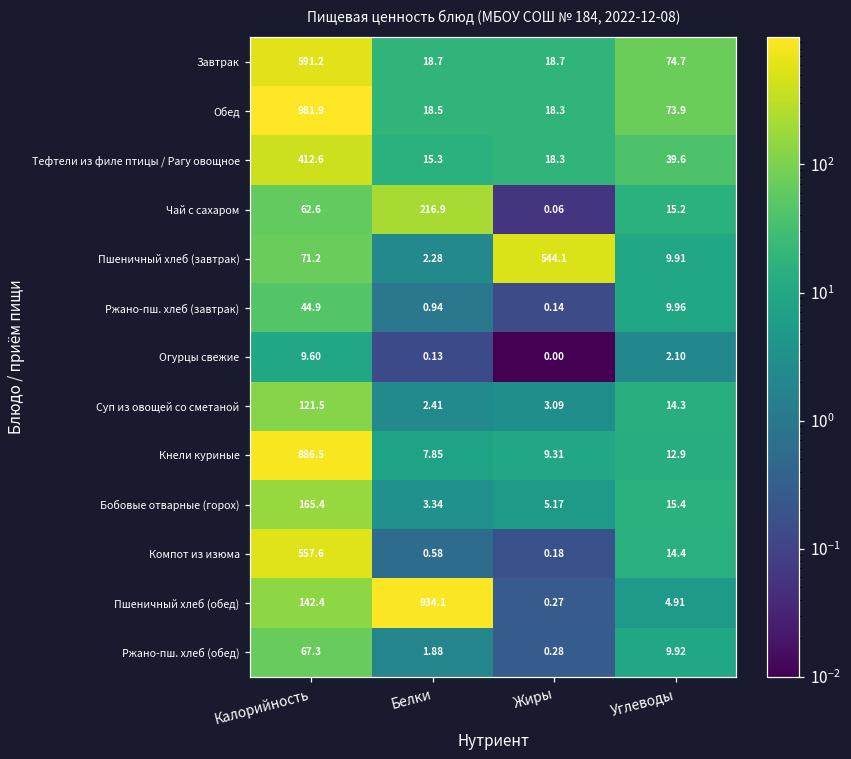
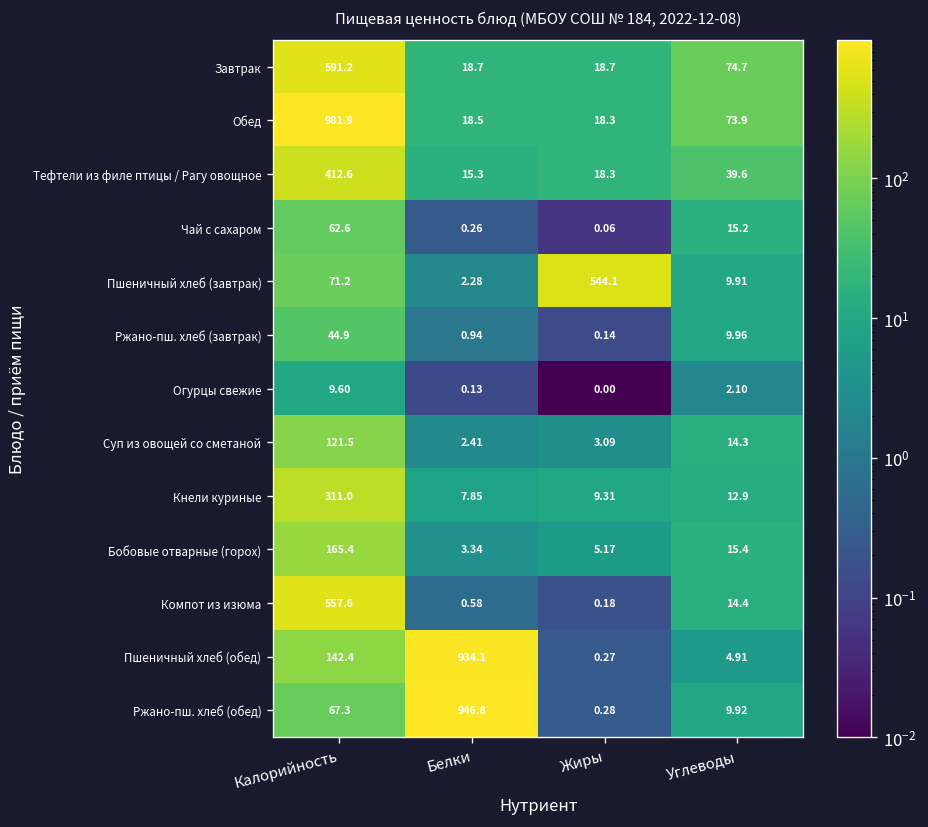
Чай с сахаром, Белки: 216.9 -> 0.26
Кнели куриные, Калорийность: 886.5 -> 311.0
Ржано-пш. хлеб (обед), Белки: 1.88 -> 946.8
